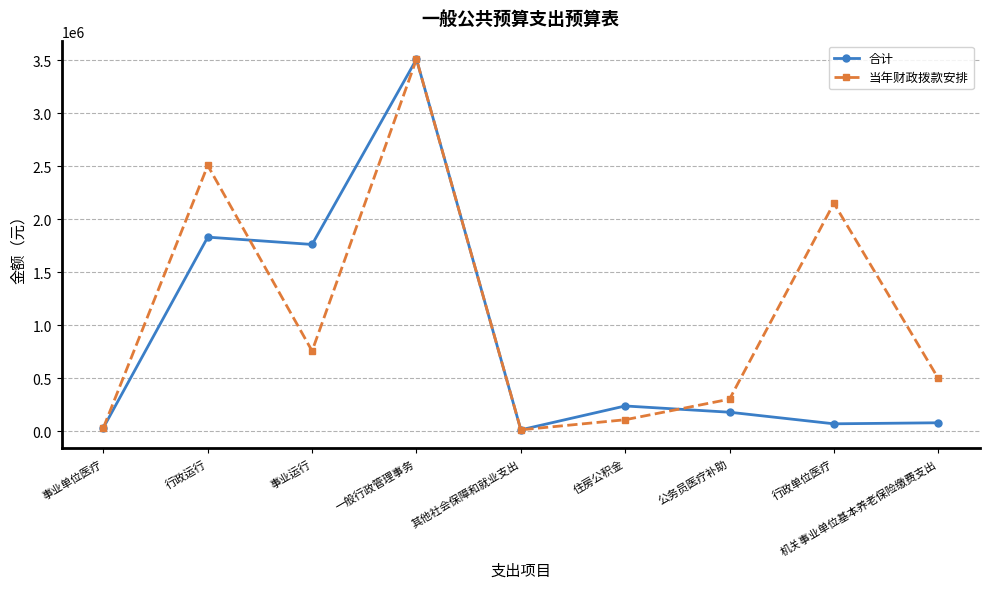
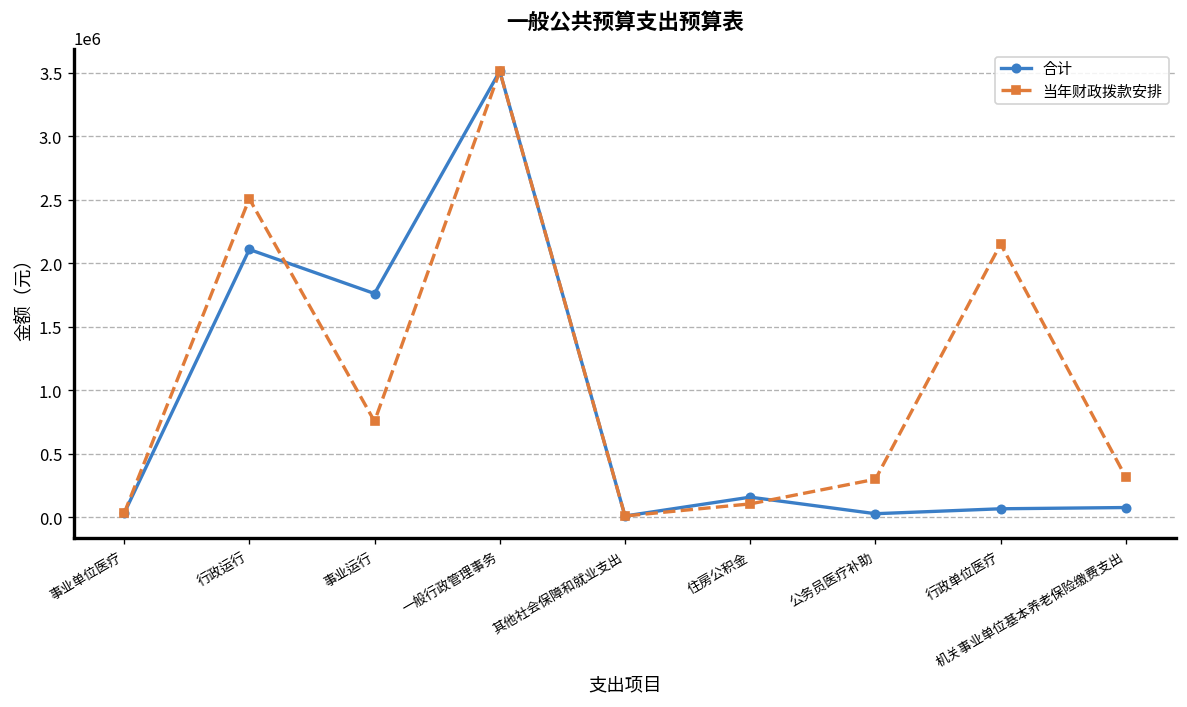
合计, 行政运行: 1830000 -> 2110000
合计, 住房公积金: 240000 -> 160000
合计, 公务员医疗补助: 180000 -> 30000
当年财政拨款安排, 机关事业单位基本养老保险缴费支出: 500000 -> 320000
